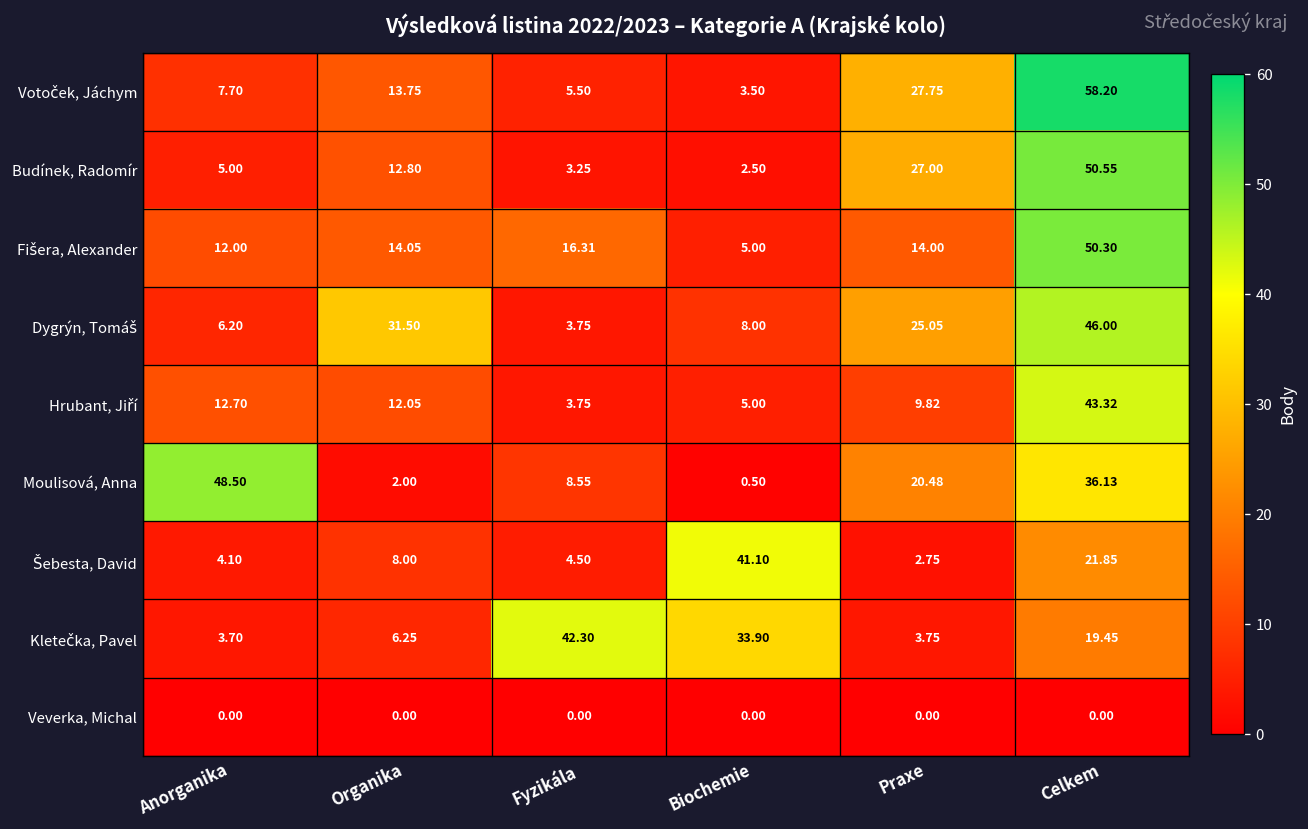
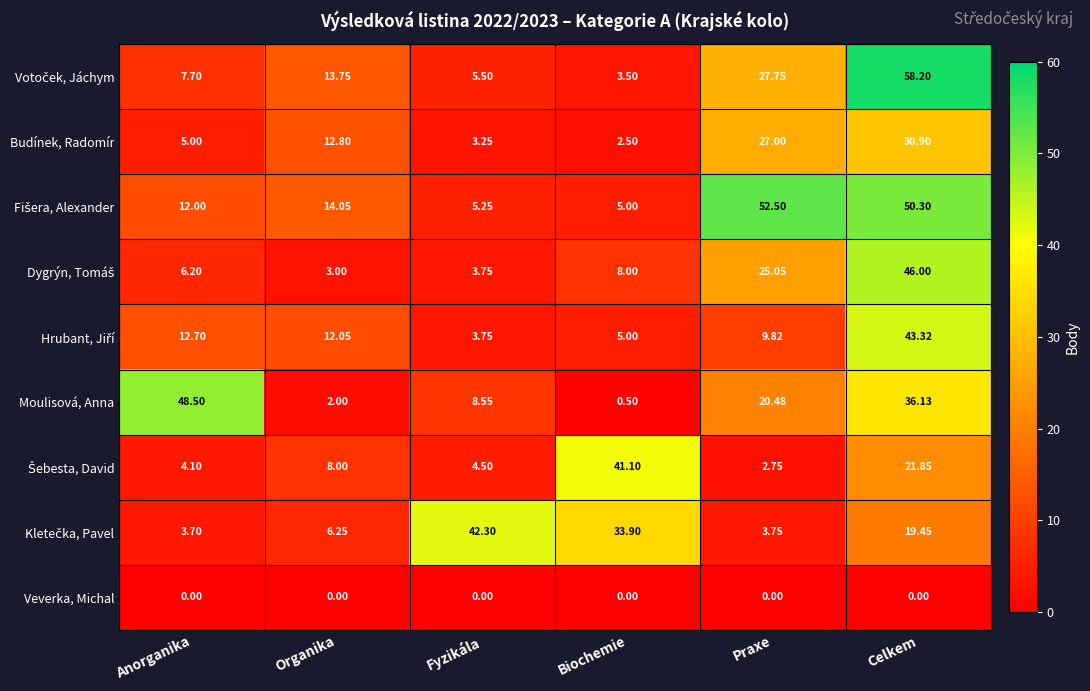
Budínek, Radomír, Celkem: 50.55 -> 30.90
Fišera, Alexander, Fyzikála: 16.31 -> 5.25
Fišera, Alexander, Praxe: 14.00 -> 52.50
Dygrýn, Tomáš, Organika: 31.50 -> 3.00
